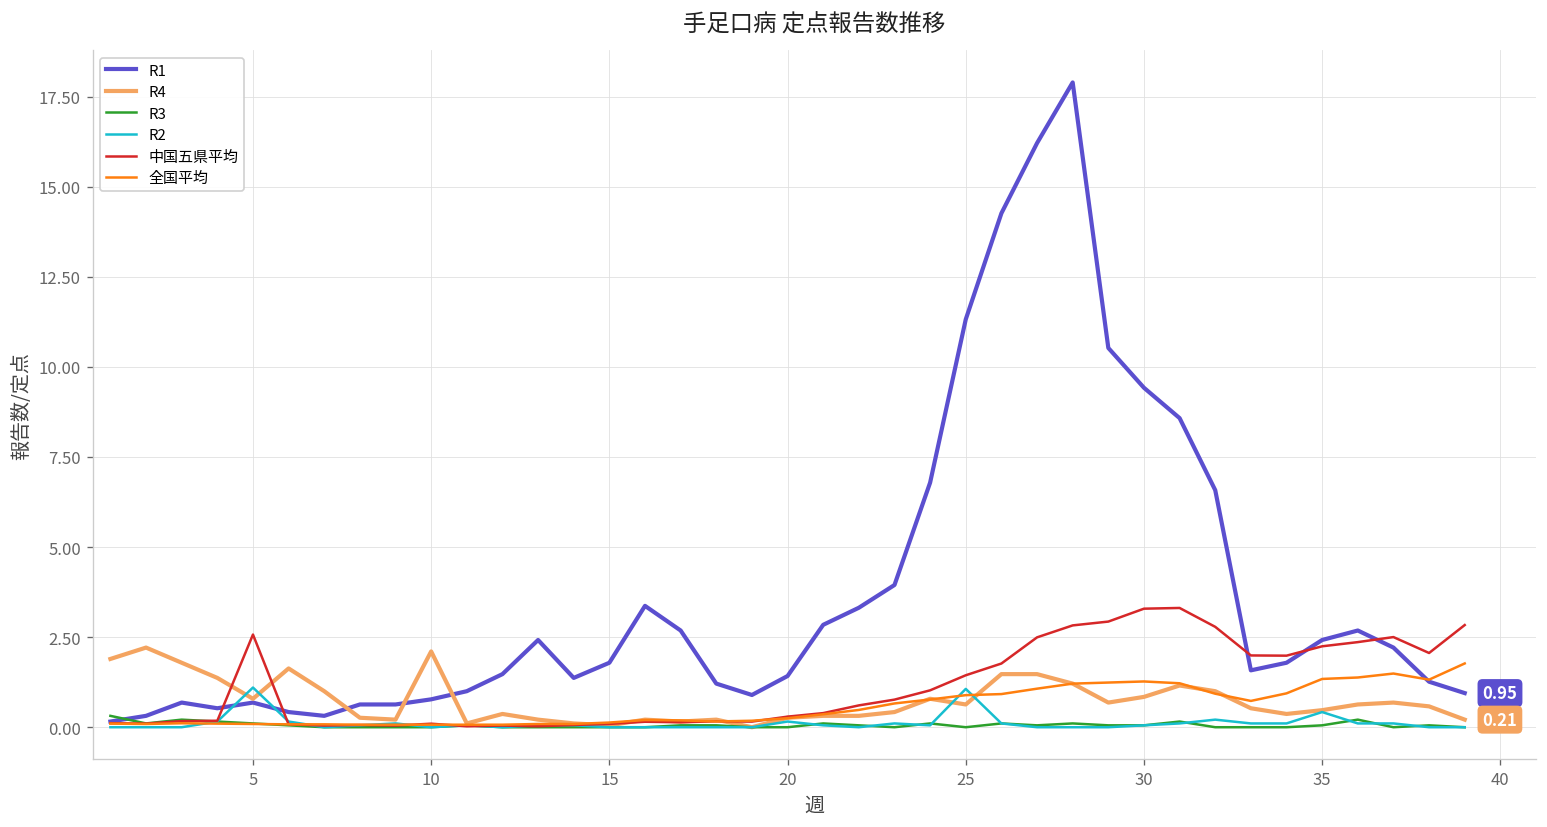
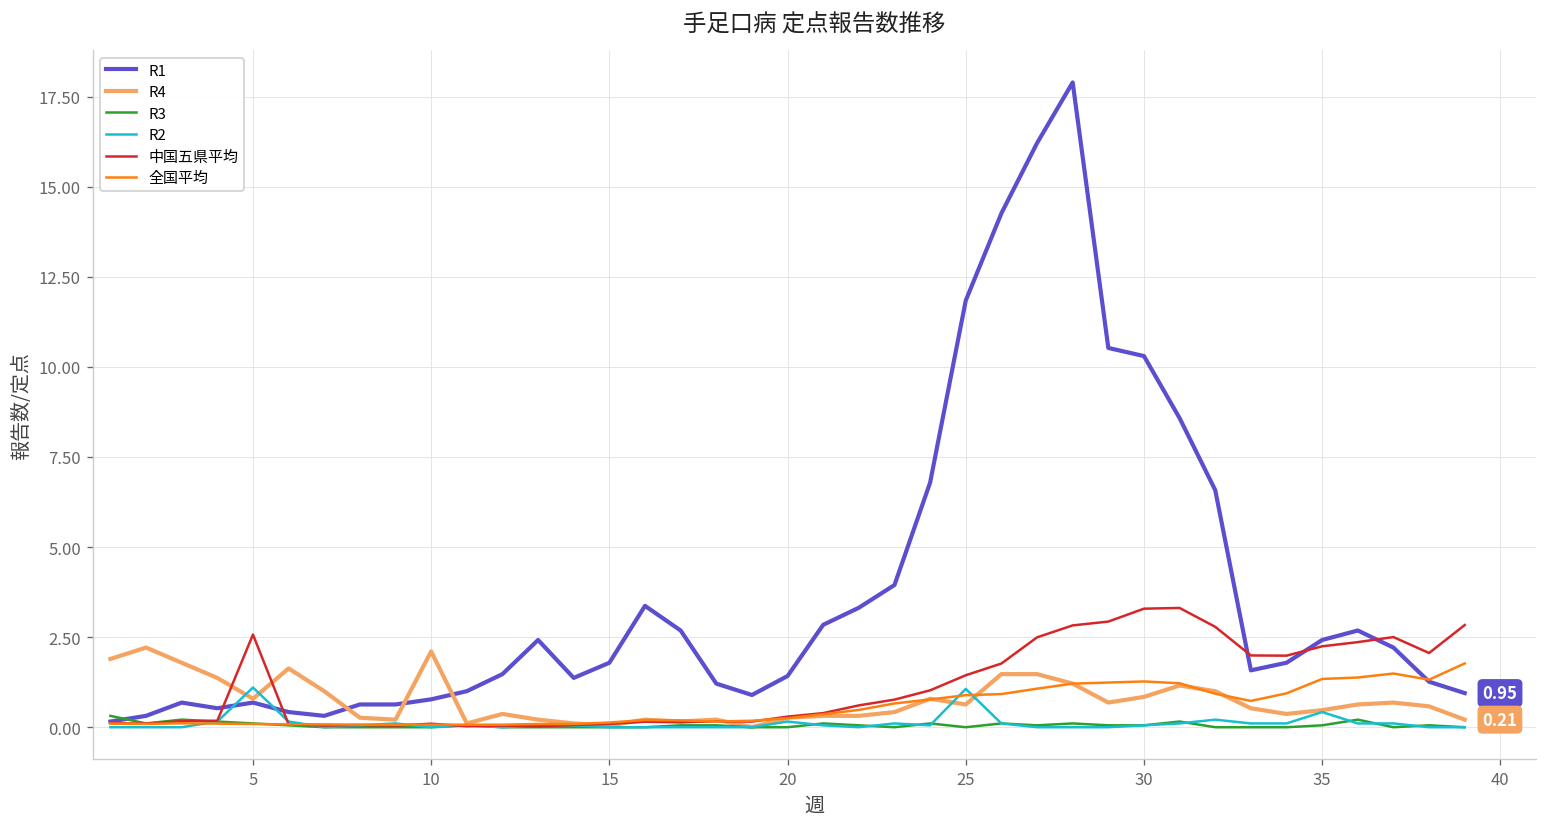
R1, 25: 11.3 -> 11.8
R1, 30: 9.4 -> 10.3
